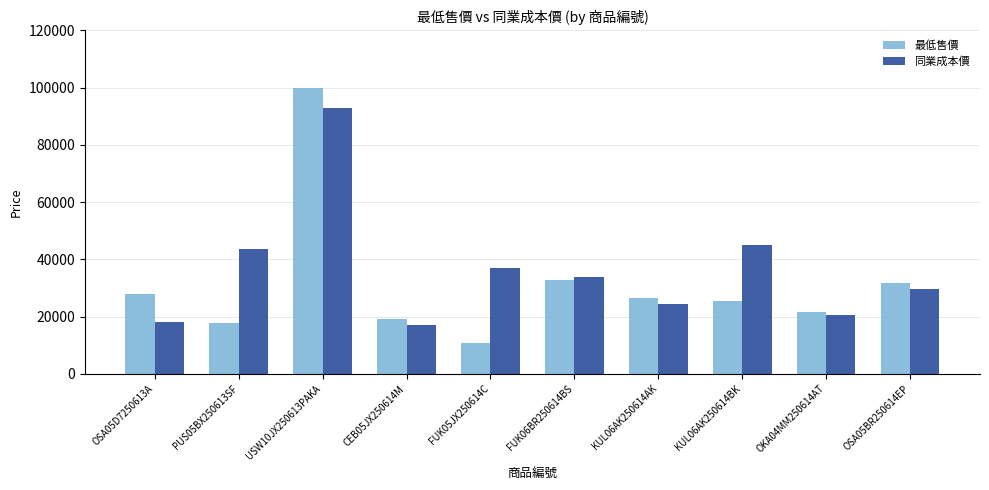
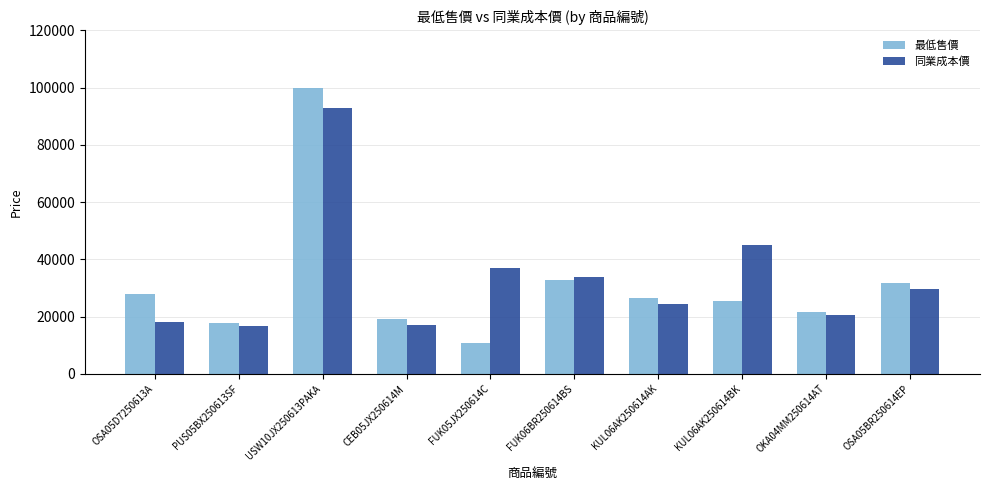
同業成本價, PUS05BX250613SF: 44000 -> 17000
